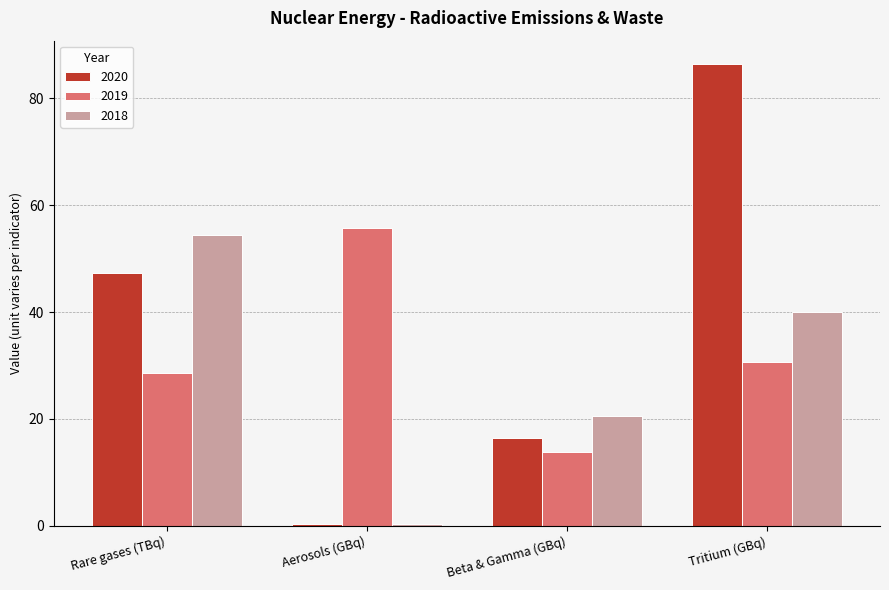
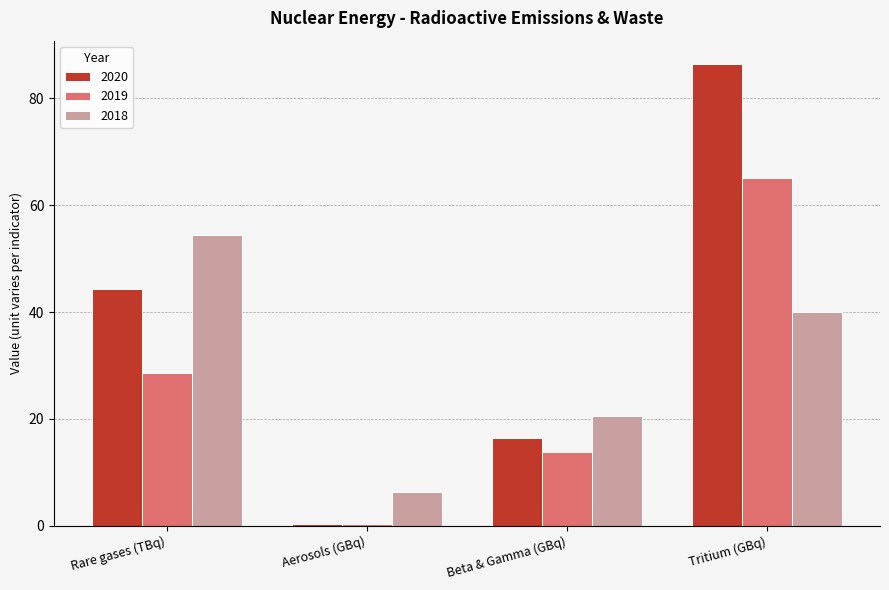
2020, Rare gases (TBq): 47 -> 44
2019, Aerosols (GBq): 56 -> 0
2018, Aerosols (GBq): 0 -> 6
2019, Tritium (GBq): 31 -> 65
